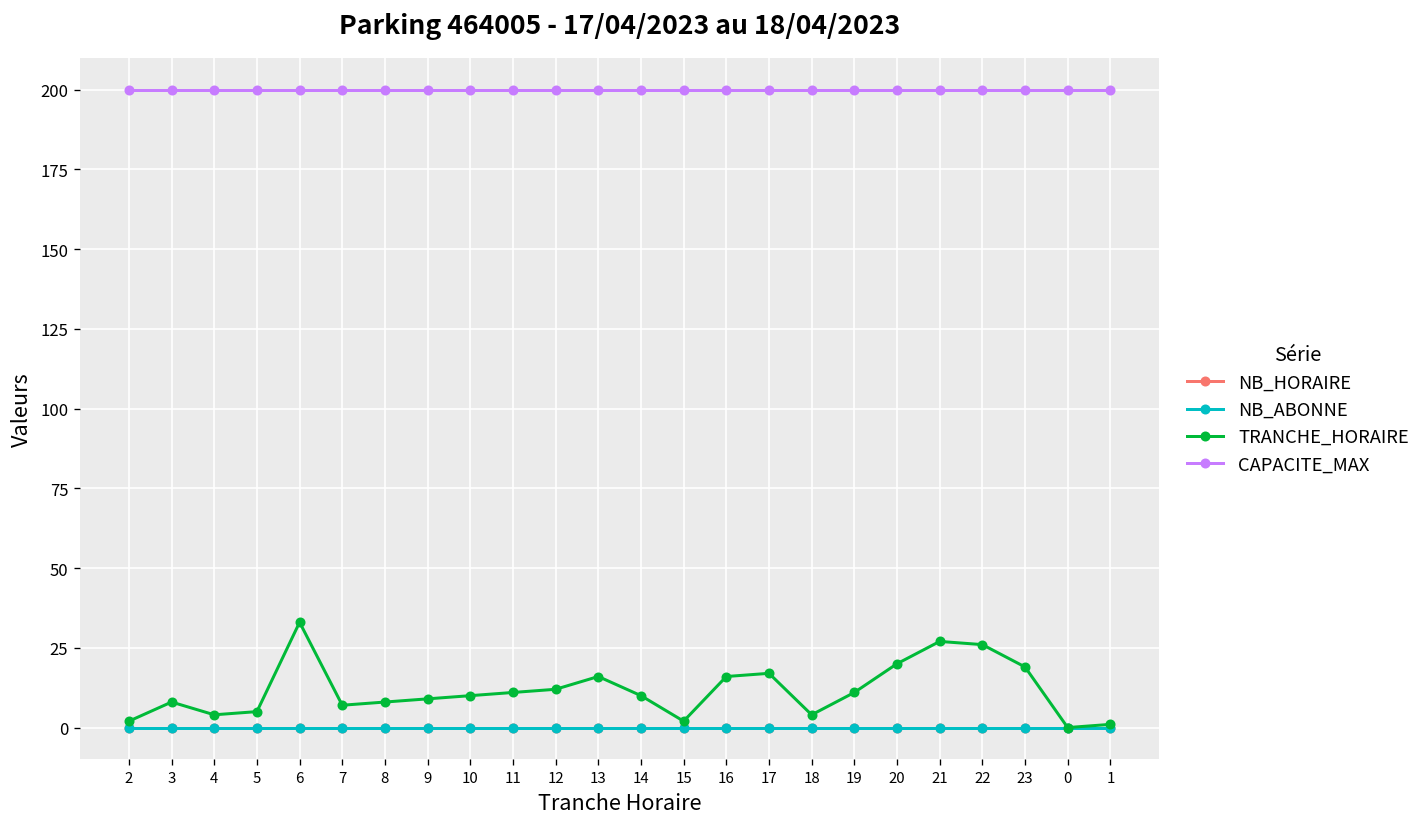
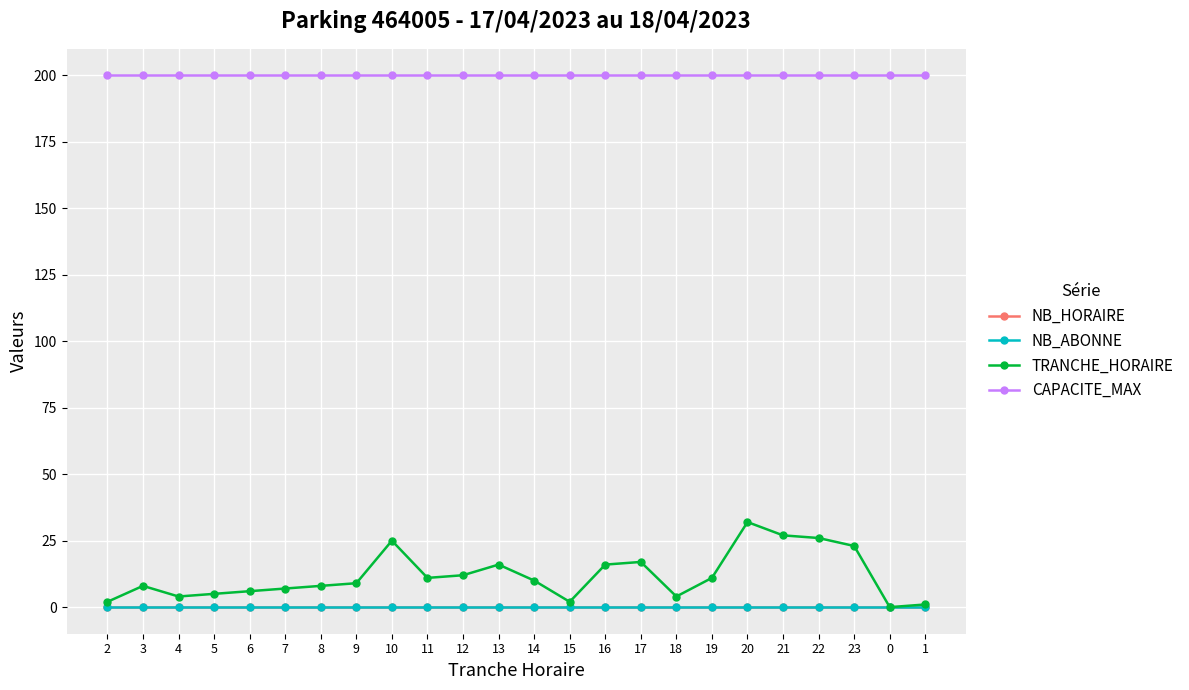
TRANCHE_HORAIRE, 6: 33 -> 6
TRANCHE_HORAIRE, 10: 10 -> 25
TRANCHE_HORAIRE, 20: 20 -> 32
TRANCHE_HORAIRE, 23: 19 -> 23
